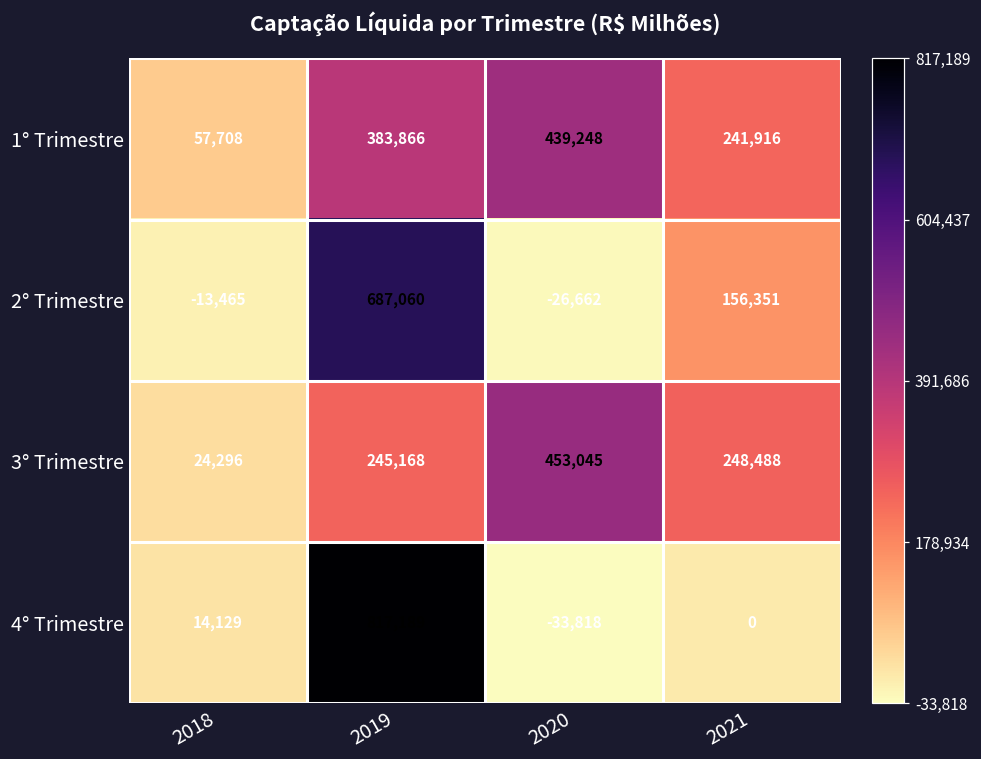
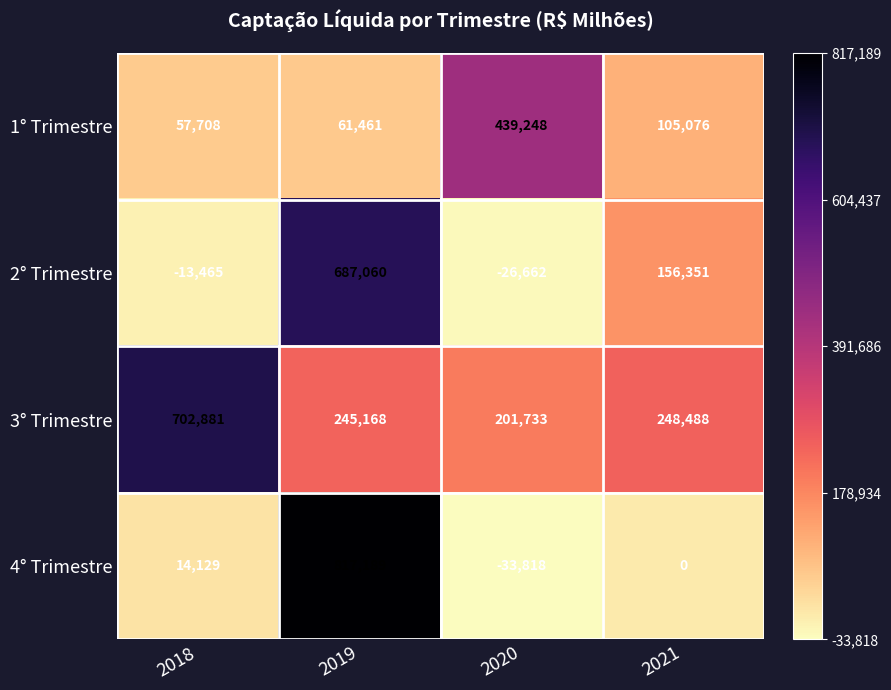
1° Trimestre, 2019: 383,866 -> 61,461
1° Trimestre, 2021: 241,916 -> 105,076
3° Trimestre, 2018: 24,296 -> 702,881
3° Trimestre, 2020: 453,045 -> 201,733
